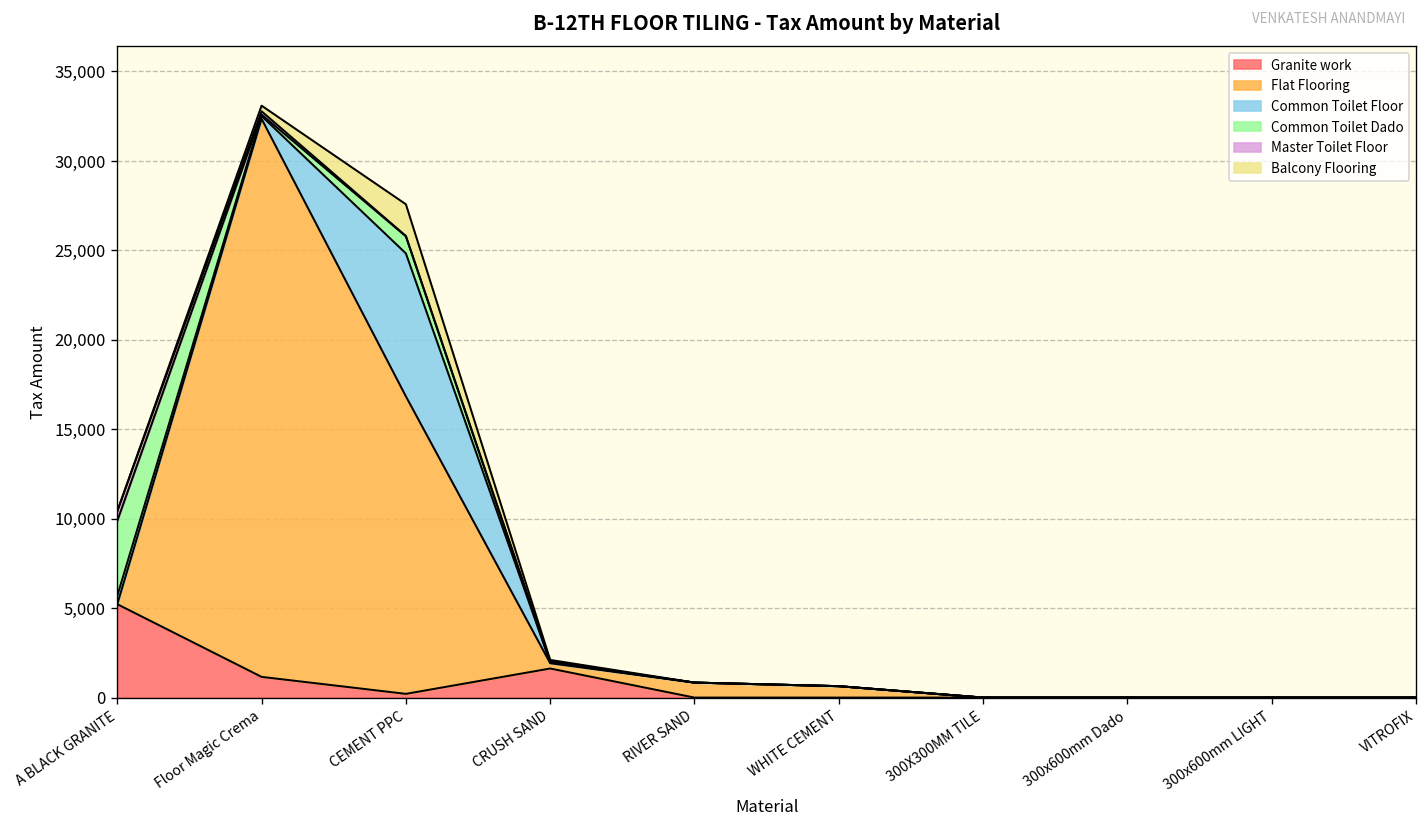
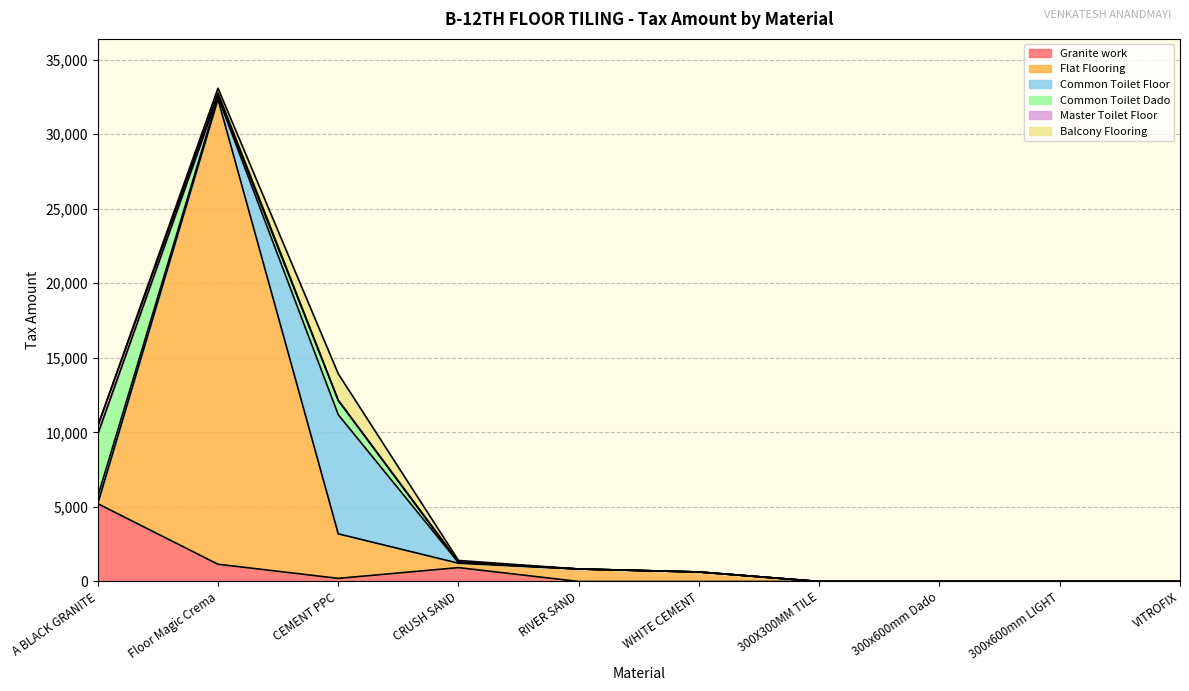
Flat Flooring, CEMENT PPC: 16,600 -> 3,000
Granite work, CRUSH SAND: 1,600 -> 900
